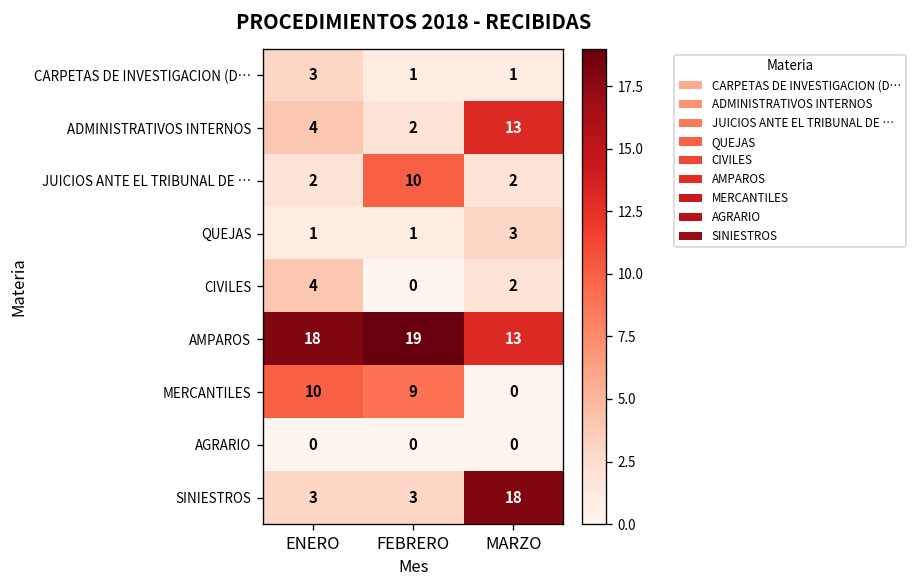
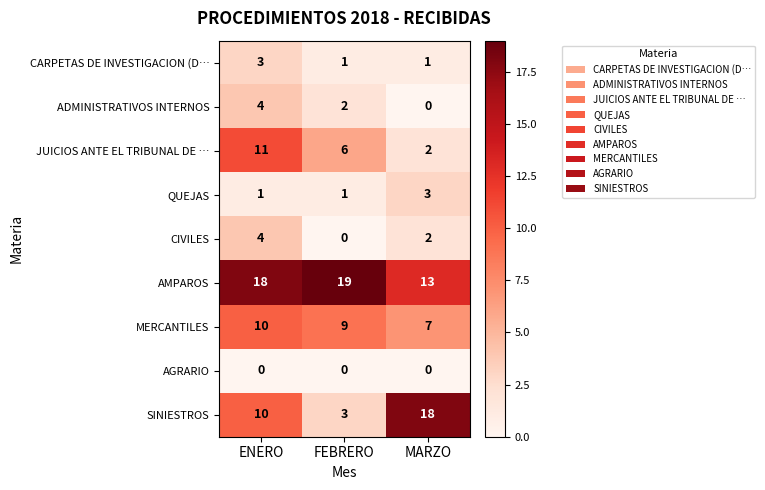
ADMINISTRATIVOS INTERNOS, MARZO: 13 -> 0
JUICIOS ANTE EL TRIBUNAL DE …, ENERO: 2 -> 11
JUICIOS ANTE EL TRIBUNAL DE …, FEBRERO: 10 -> 6
MERCANTILES, MARZO: 0 -> 7
SINIESTROS, ENERO: 3 -> 10
